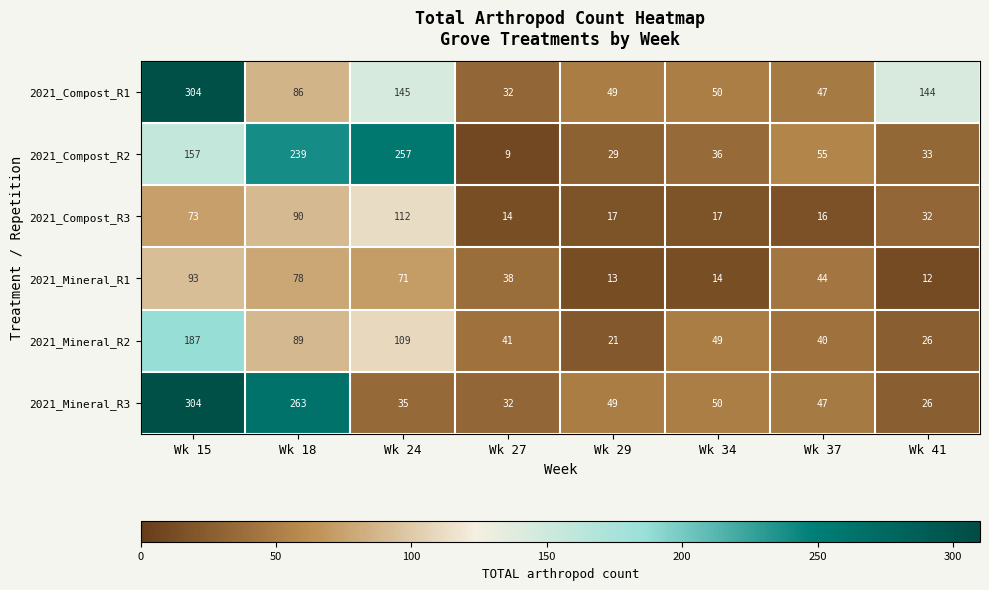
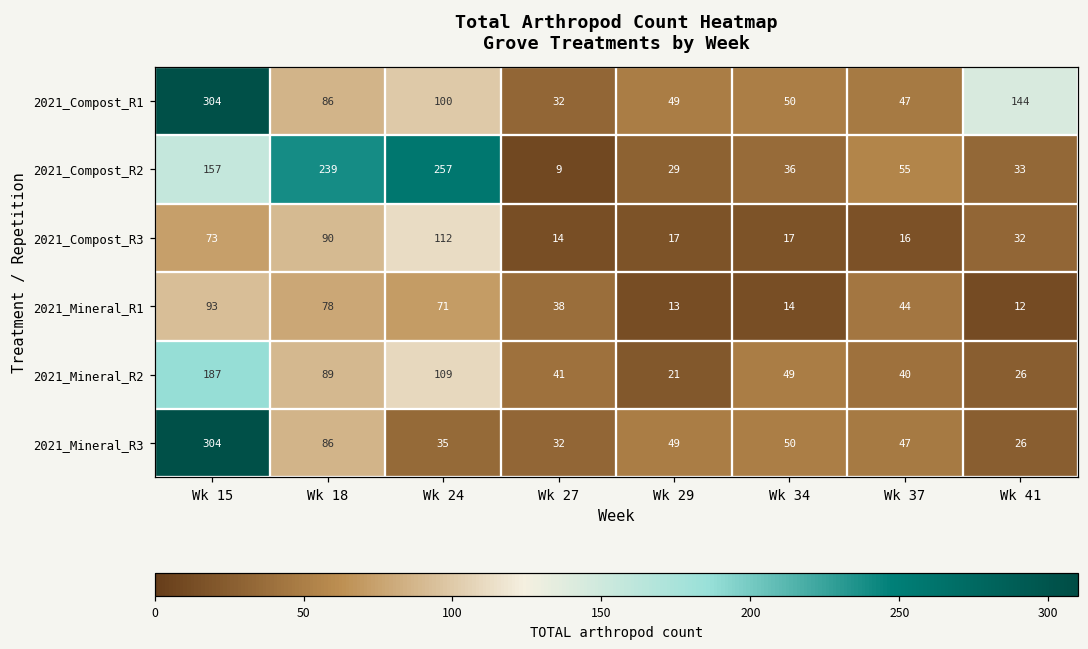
2021_Compost_R1, Wk 24: 145 -> 100
2021_Mineral_R3, Wk 18: 263 -> 86
